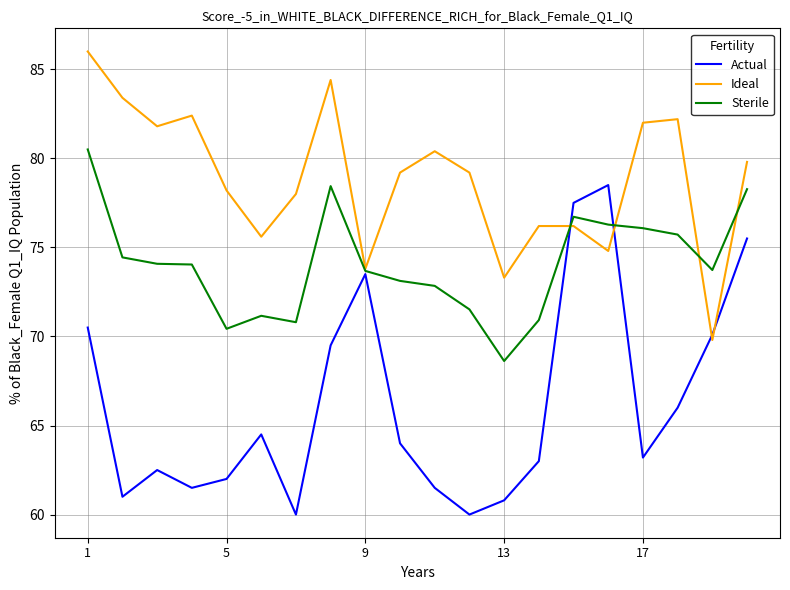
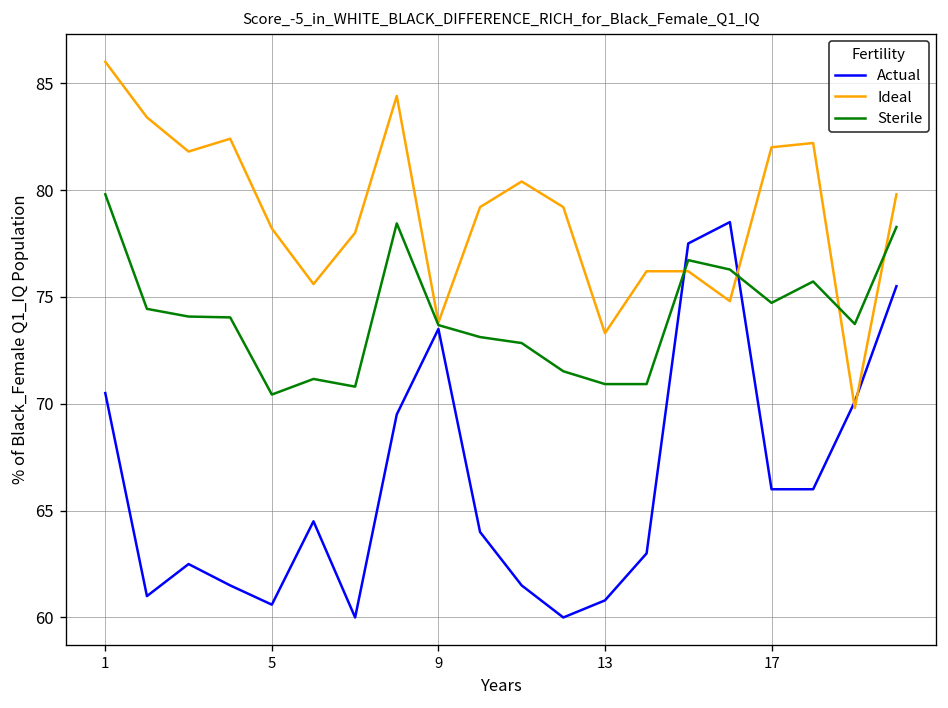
Sterile, 1: 80.5 -> 79.8
Actual, 5: 62.0 -> 60.6
Sterile, 13: 68.6 -> 70.9
Actual, 17: 63.2 -> 66.0
Sterile, 17: 76.1 -> 74.7
